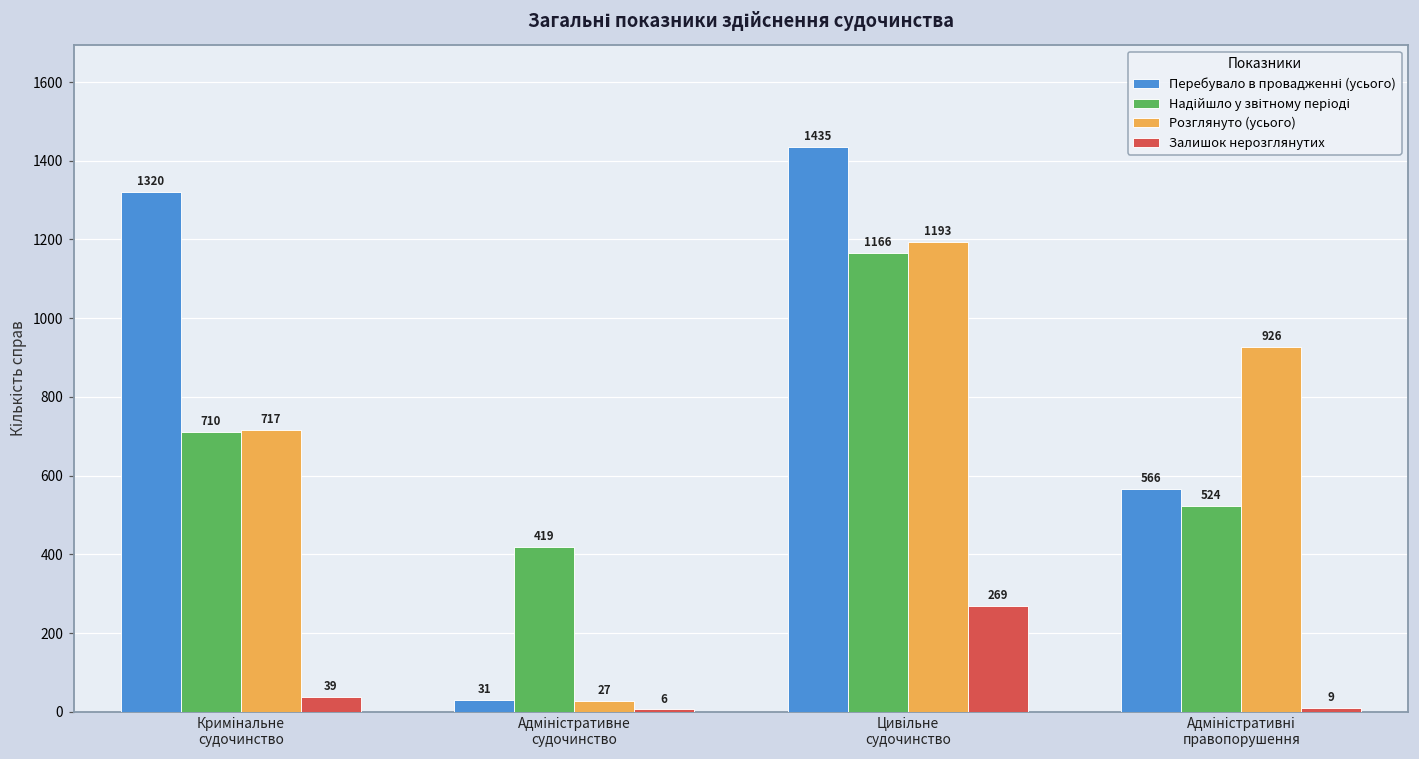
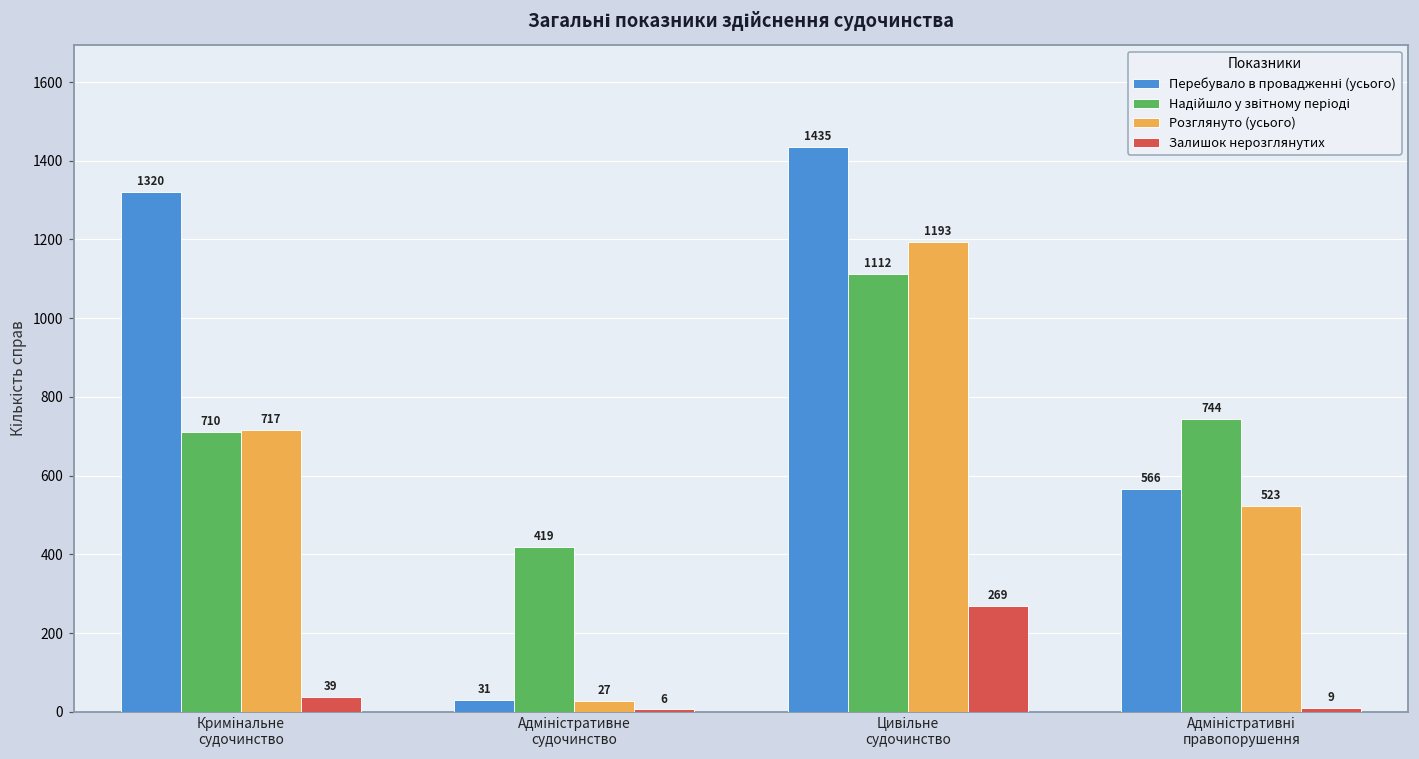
Надійшло у звітному періоді, Цивільне судочинство: 1166 -> 1112
Надійшло у звітному періоді, Адміністративні правопорушення: 524 -> 744
Розглянуто (усього), Адміністративні правопорушення: 926 -> 523
